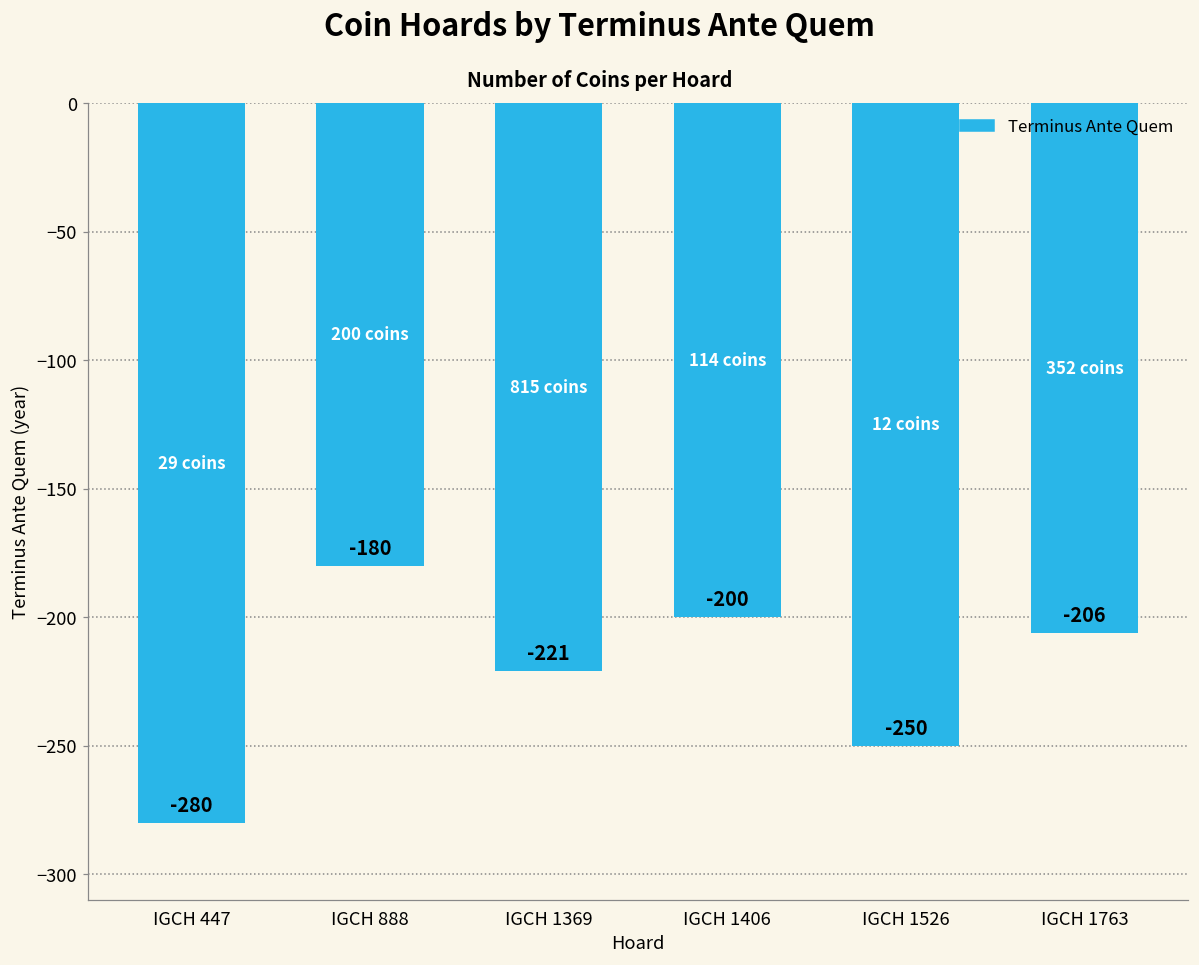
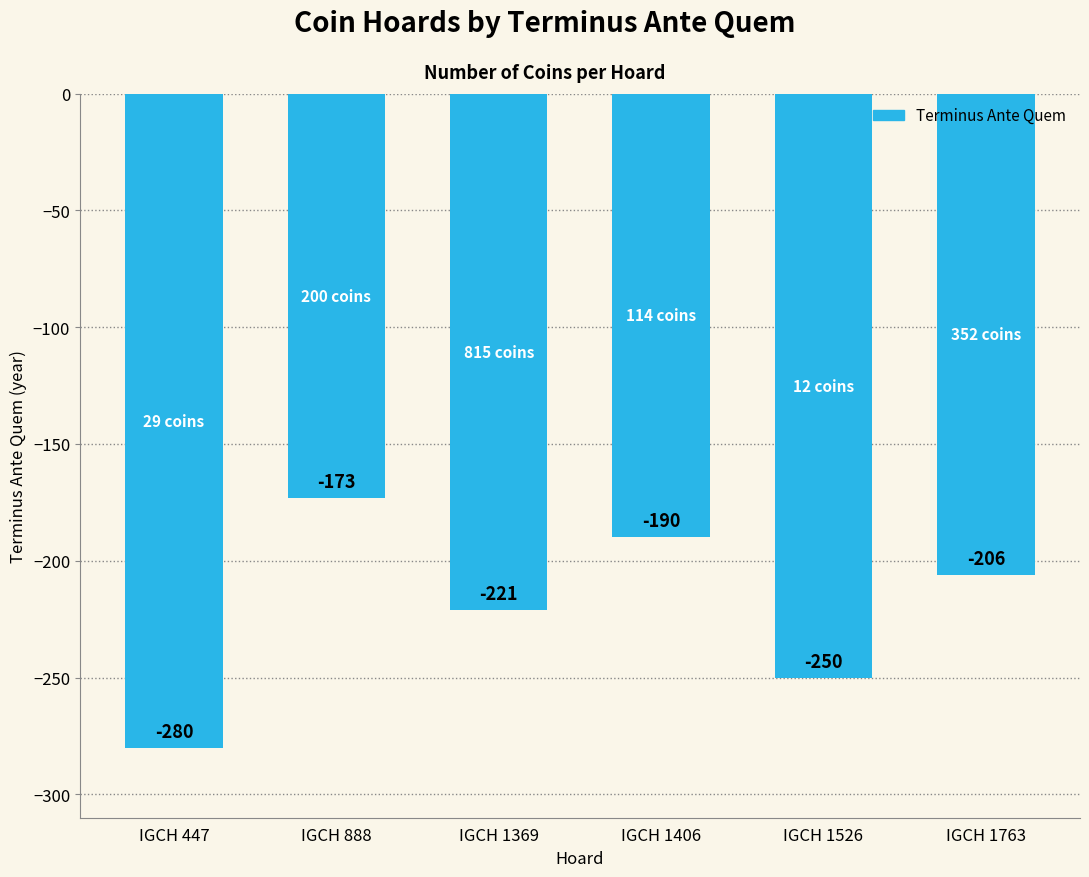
IGCH 888: -180 -> -173
IGCH 1406: -200 -> -190
